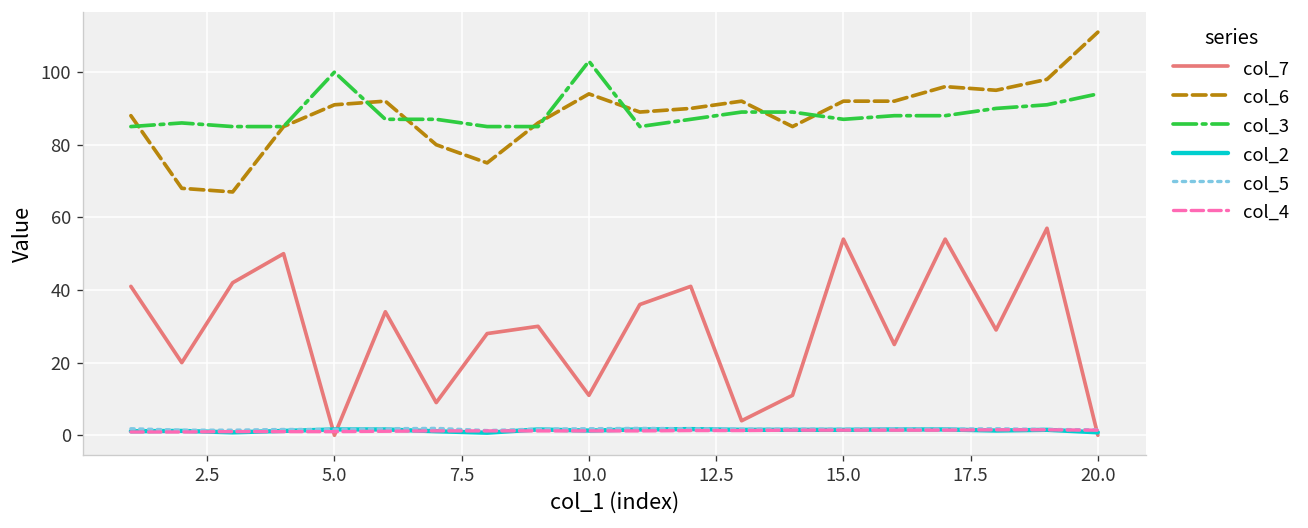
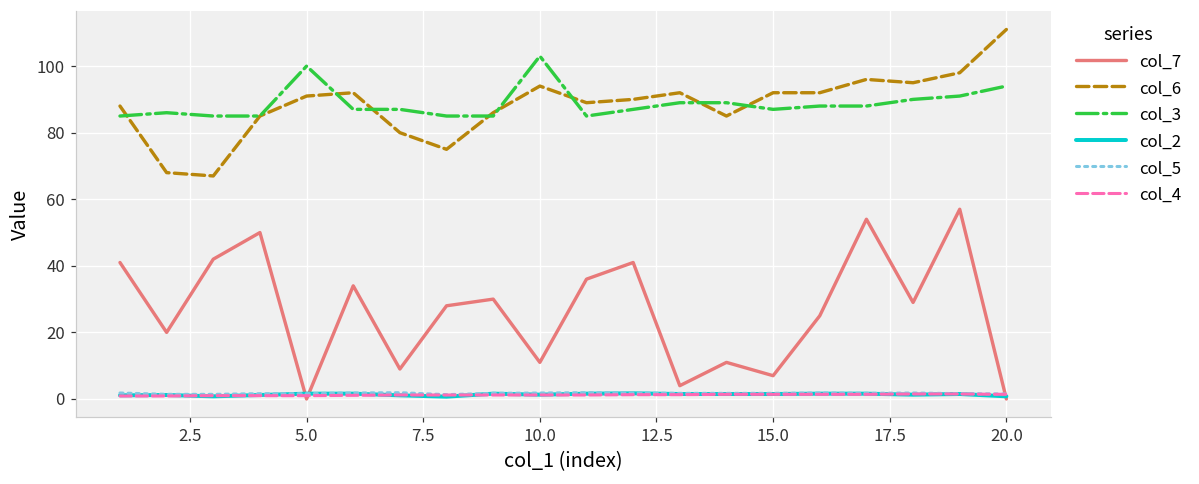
col_7, 15.0: 54 -> 7
